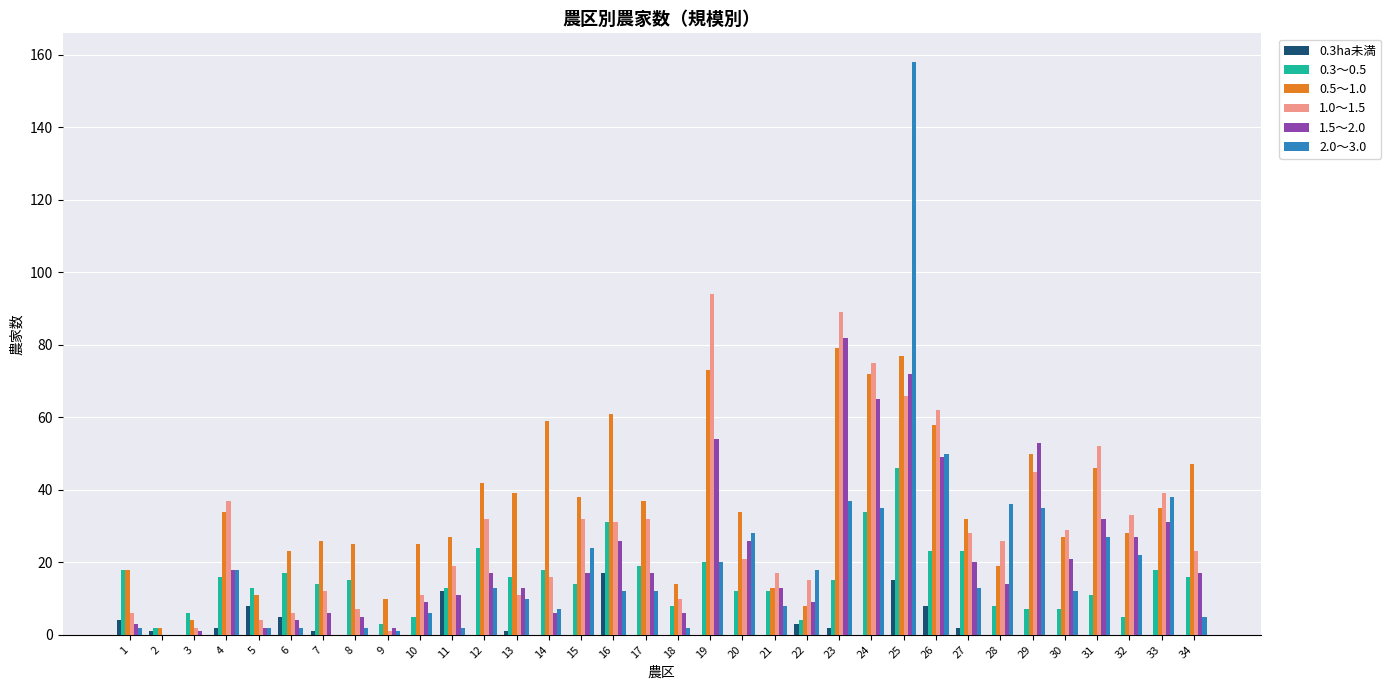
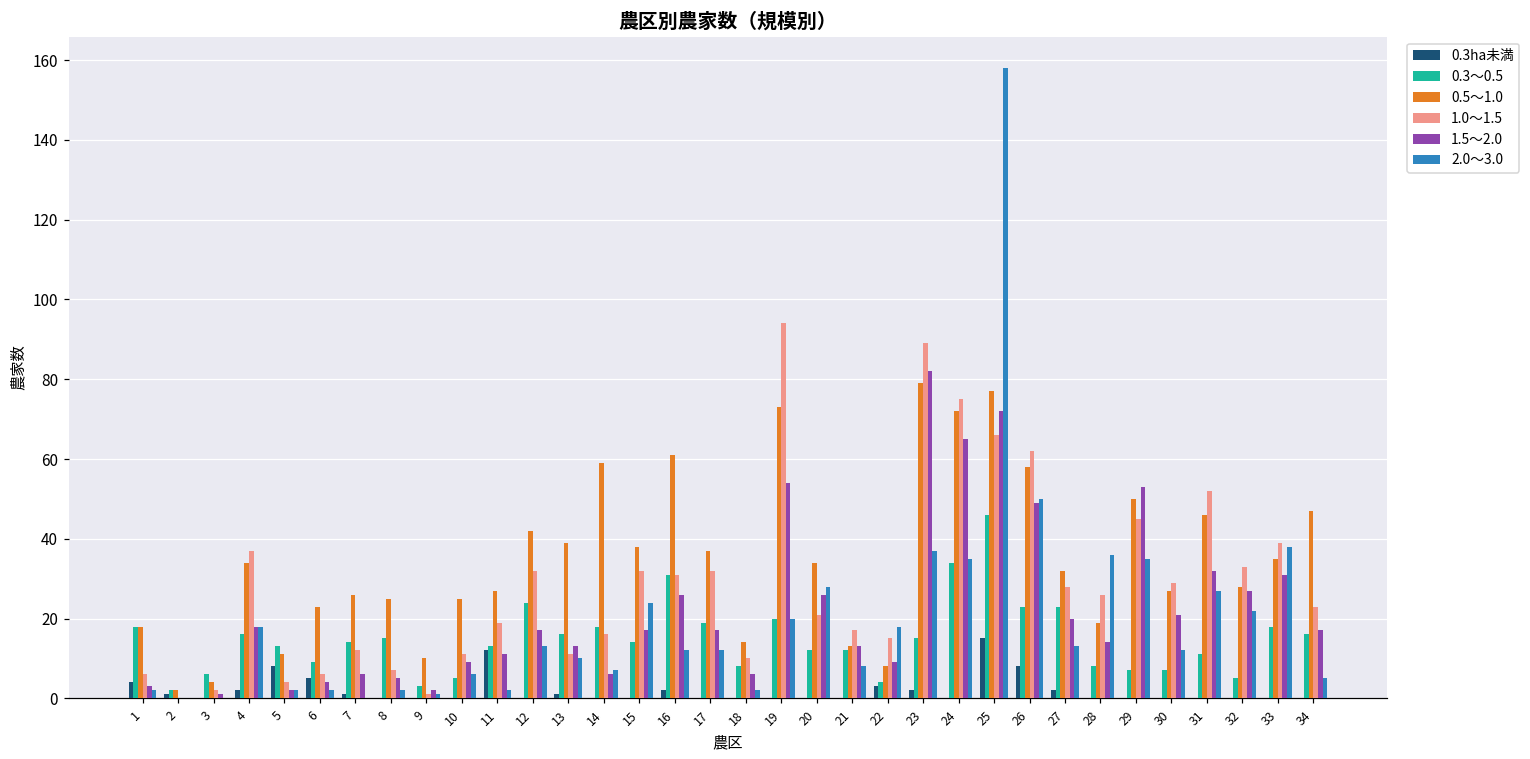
0.3～0.5, 6: 17 -> 9
0.3ha未満, 16: 17 -> 2
